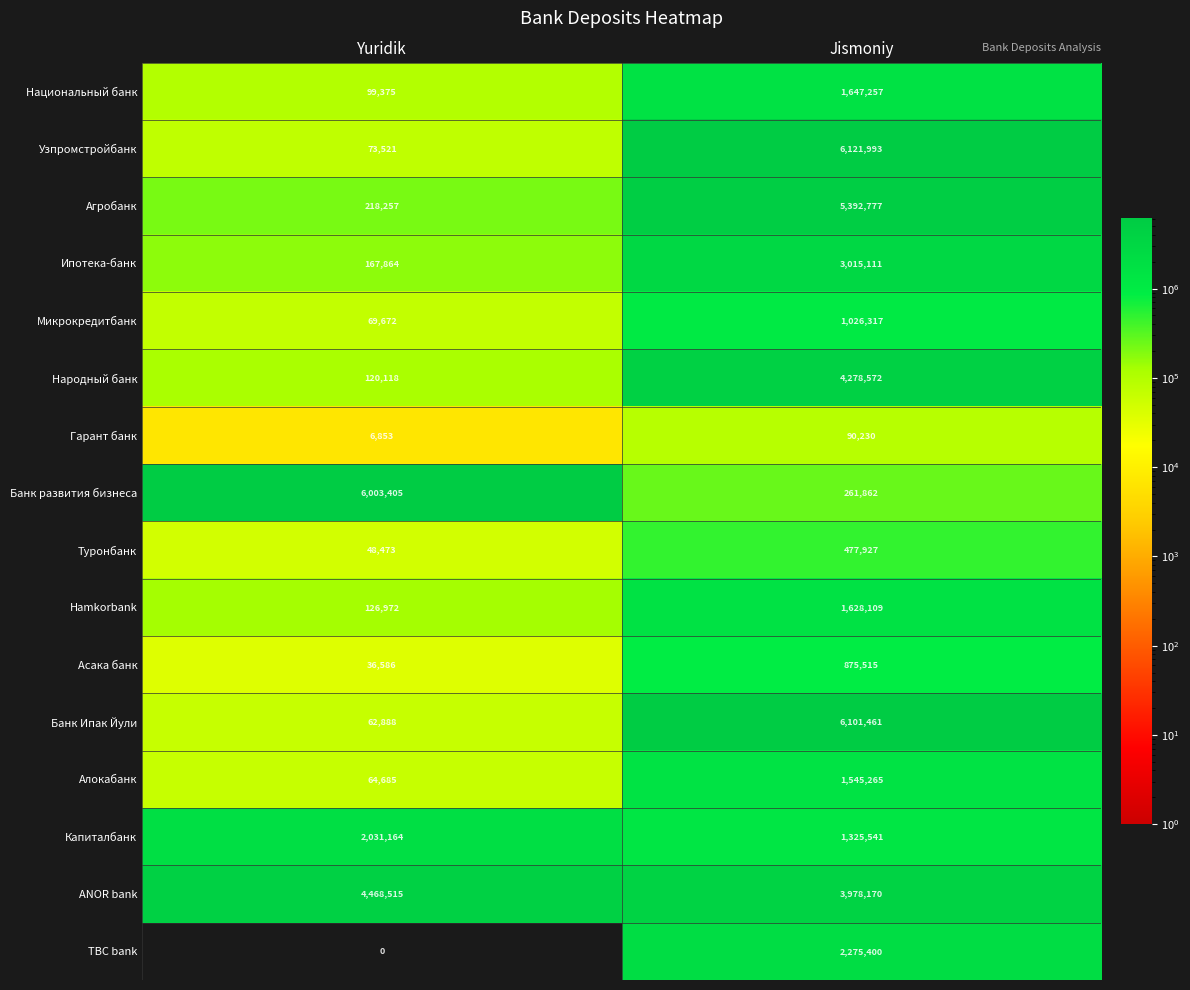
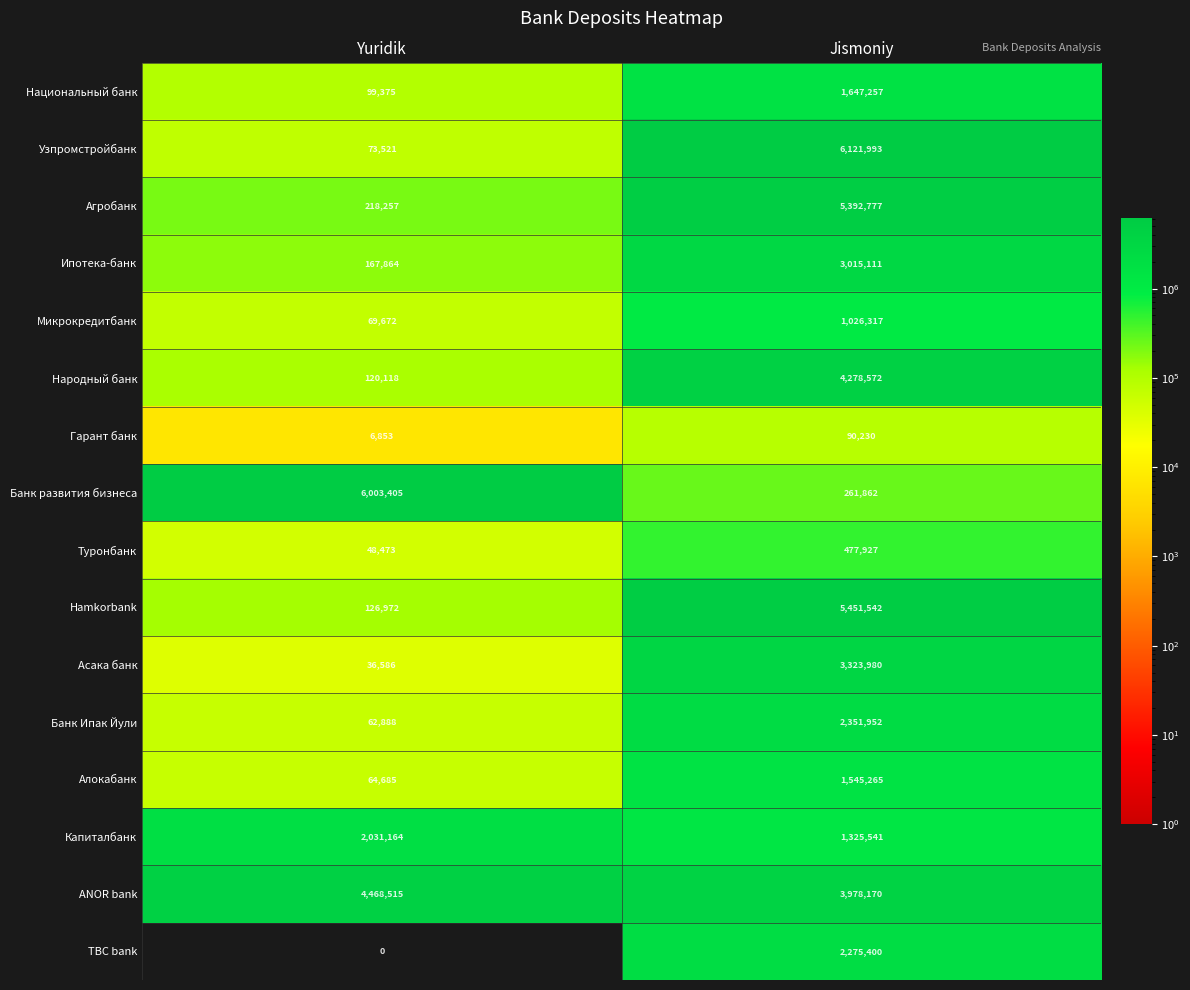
Hamkorbank, Jismoniy: 1,628,109 -> 5,451,542
Асака банк, Jismoniy: 875,515 -> 3,323,980
Банк Ипак Йули, Jismoniy: 6,101,461 -> 2,351,952
